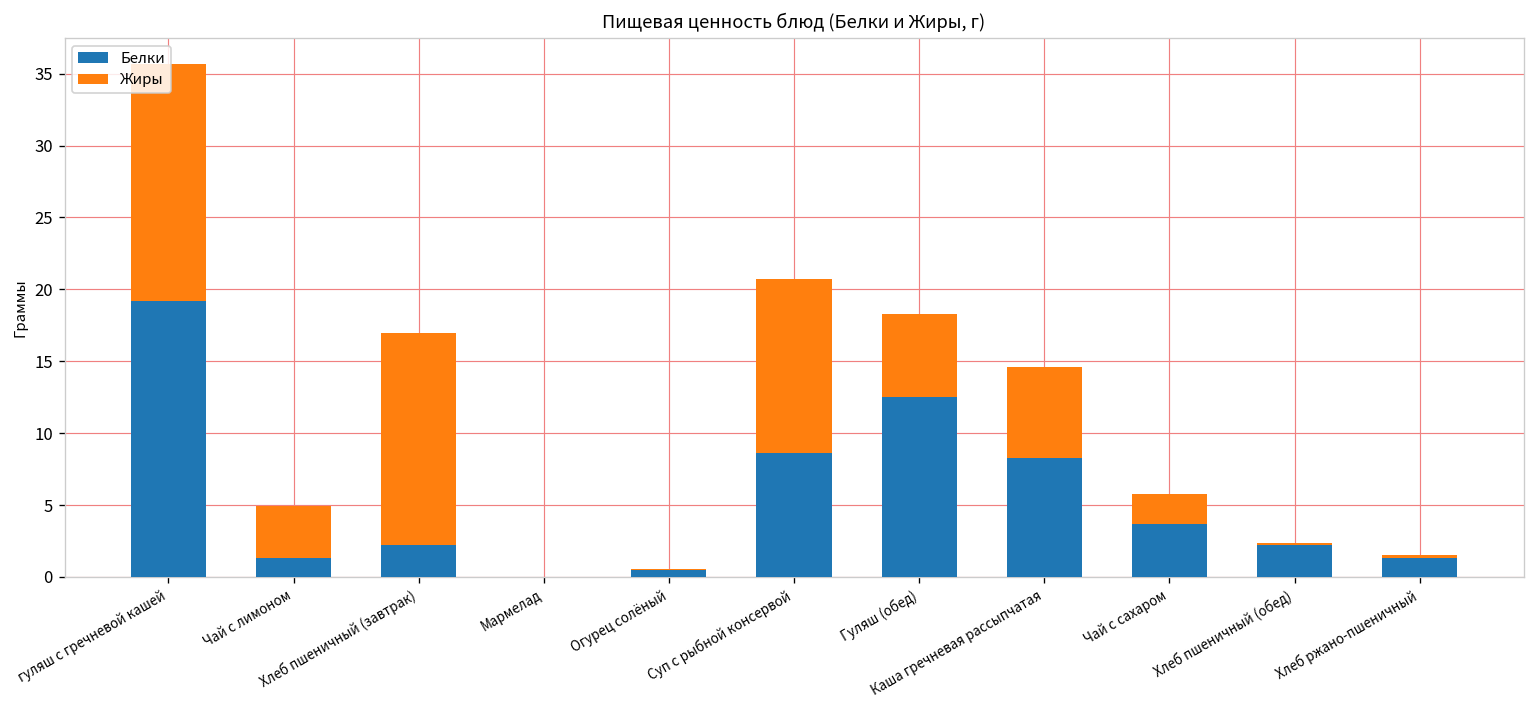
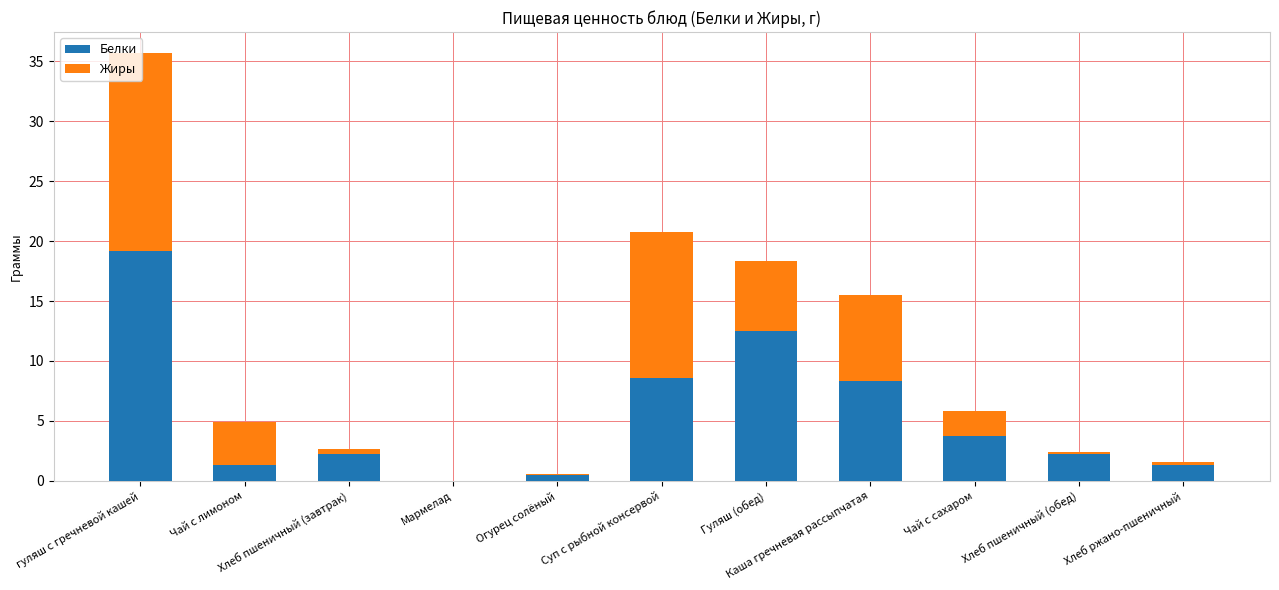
Жиры, Хлеб пшеничный (завтрак): 14.7 -> 0.4
Жиры, Каша гречневая рассыпчатая: 6.3 -> 7.2
